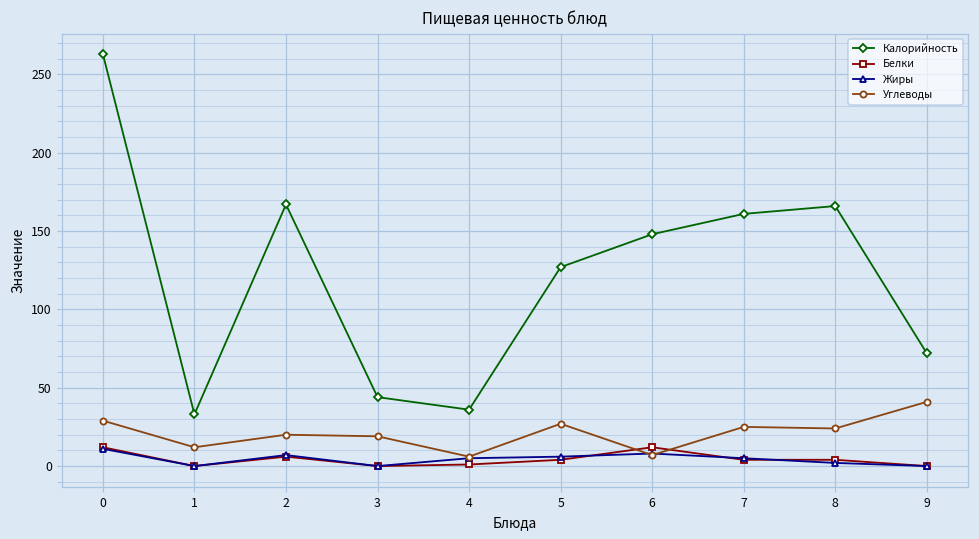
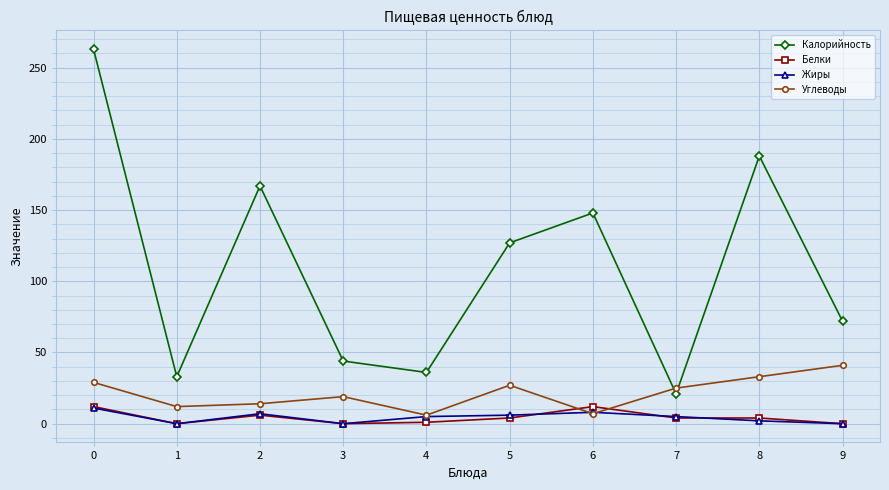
Углеводы, 2: 20 -> 14
Калорийность, 7: 161 -> 21
Калорийность, 8: 166 -> 188
Углеводы, 8: 24 -> 33
